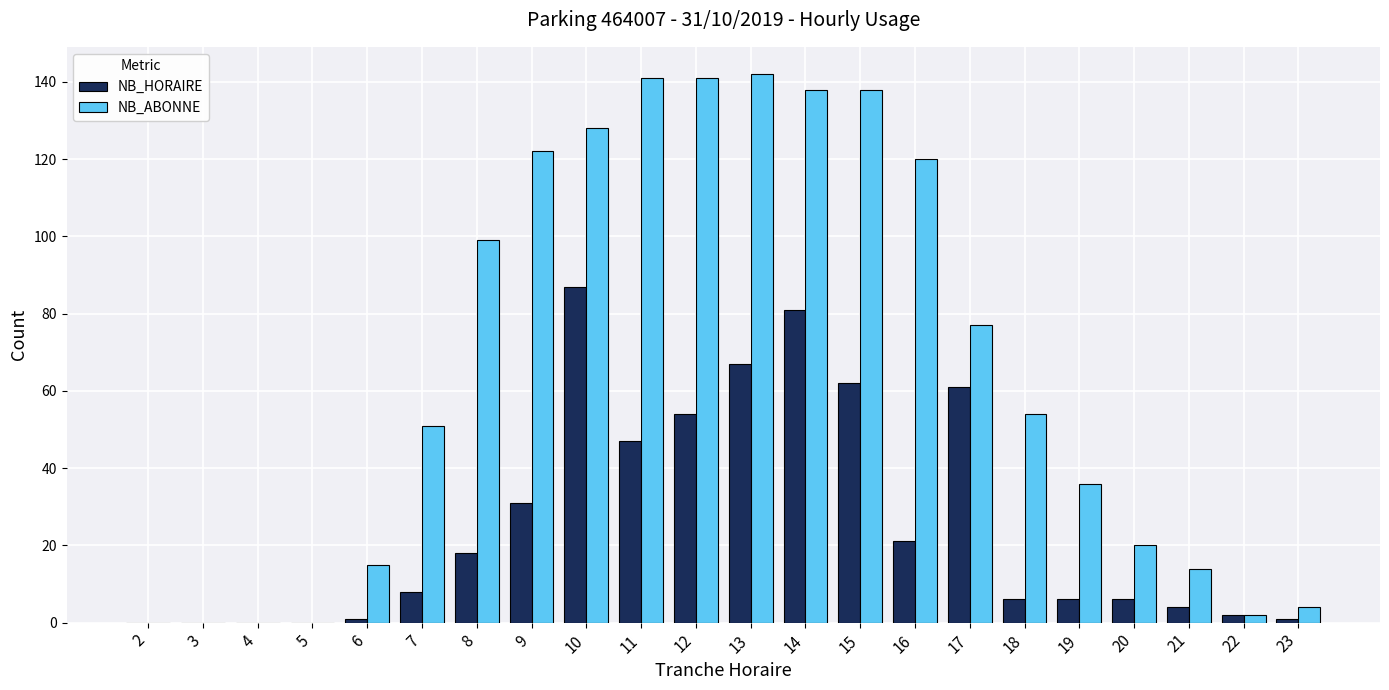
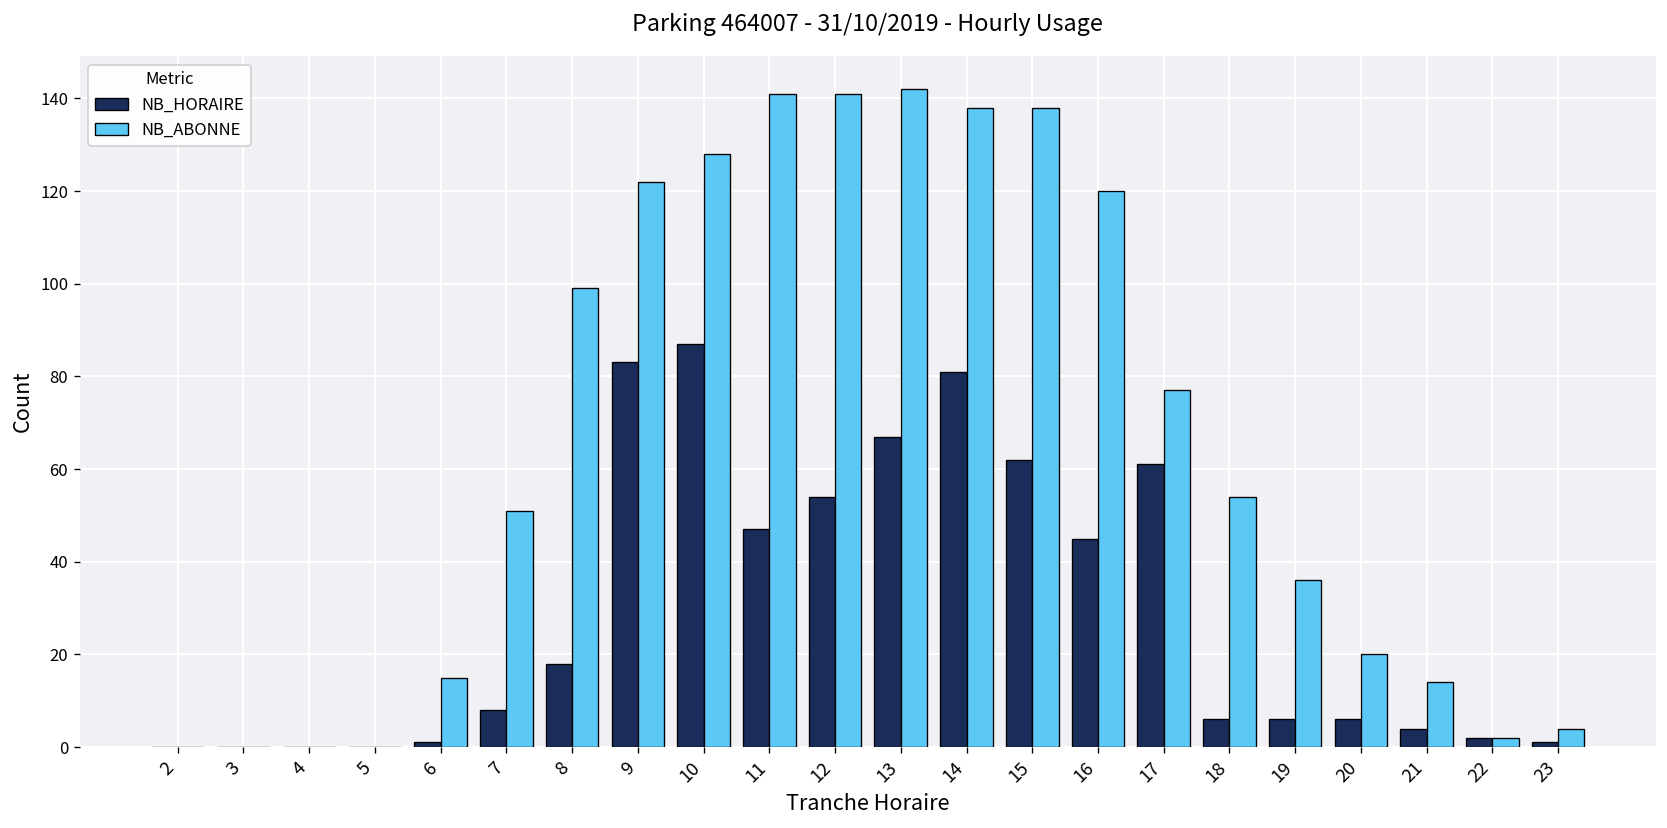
NB_HORAIRE, 9: 31 -> 83
NB_HORAIRE, 16: 21 -> 45
